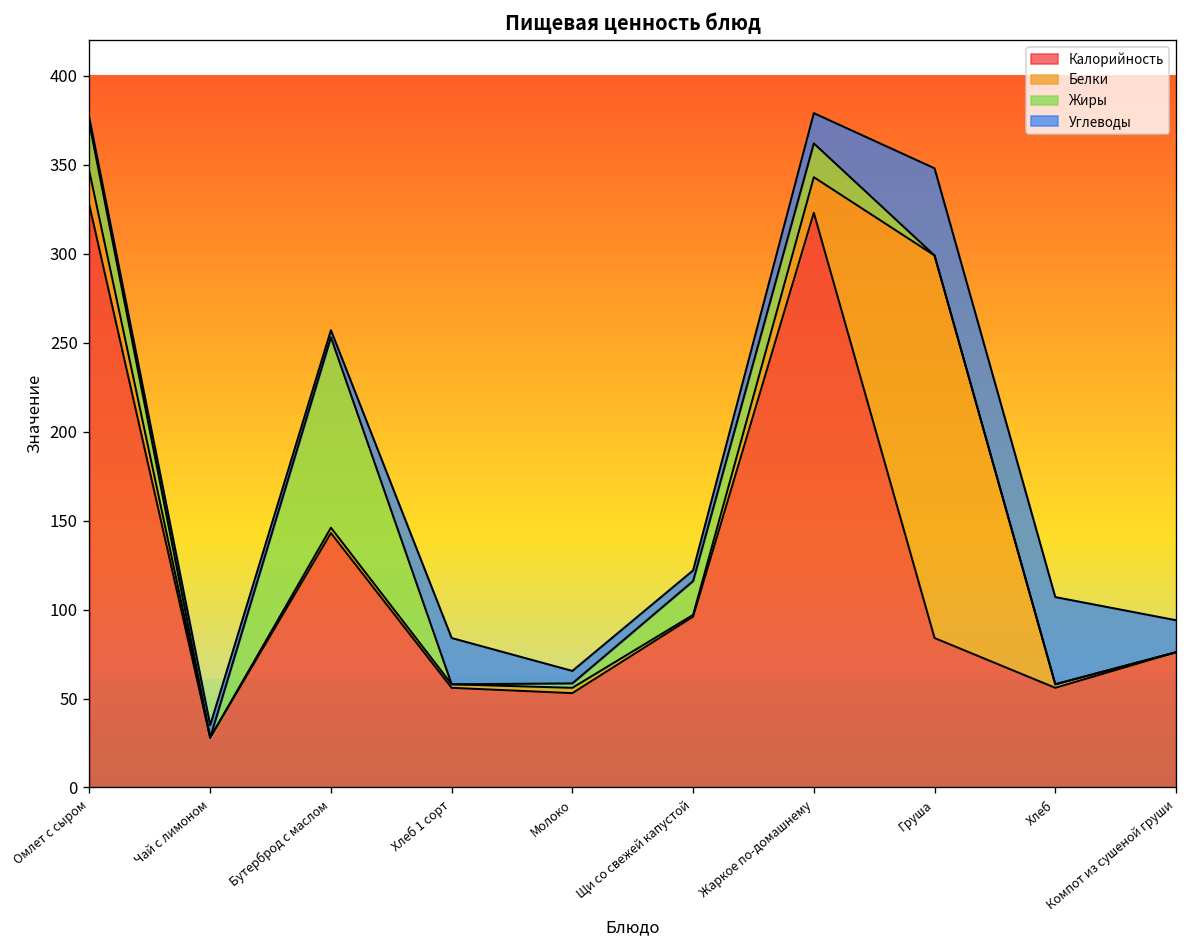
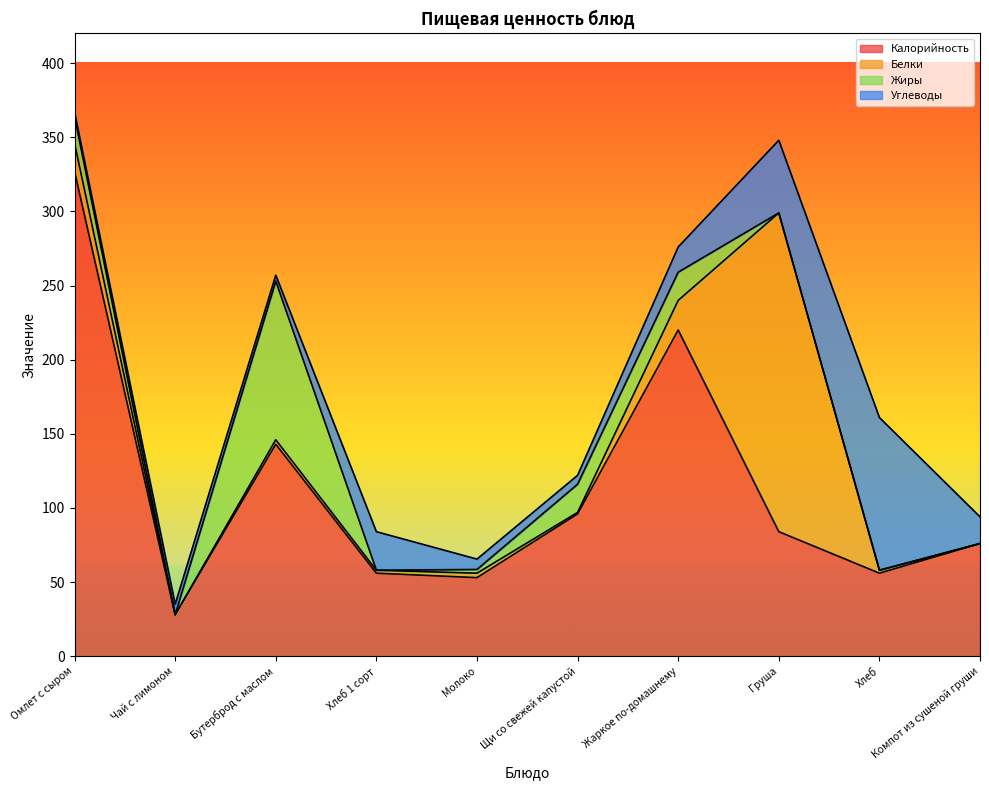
Жиры, Омлет с сыром: 27 -> 18
Калорийность, Жаркое по-домашнему: 323 -> 220
Углеводы, Хлеб: 49 -> 103
